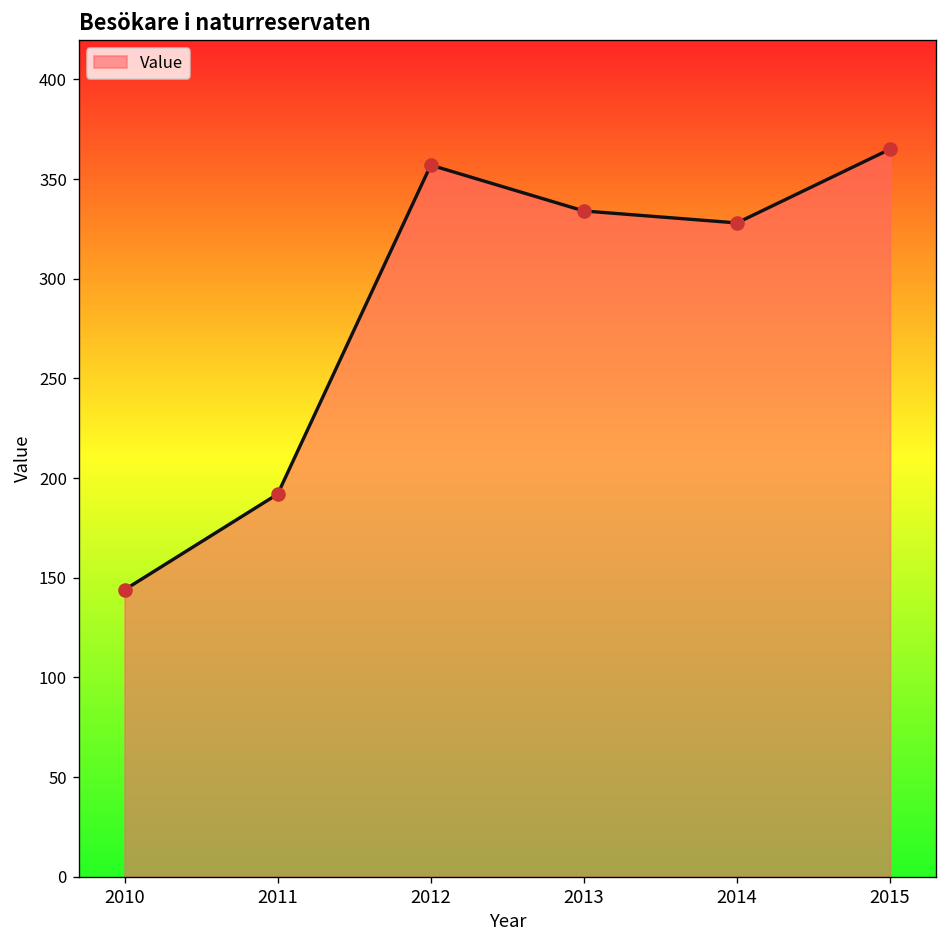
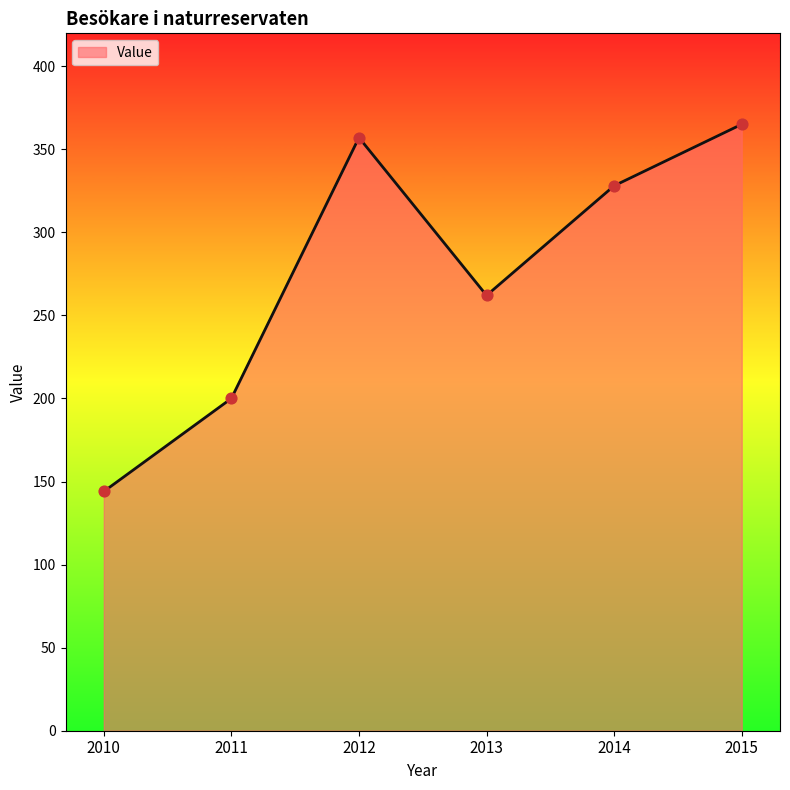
2011: 192 -> 200
2013: 334 -> 262
